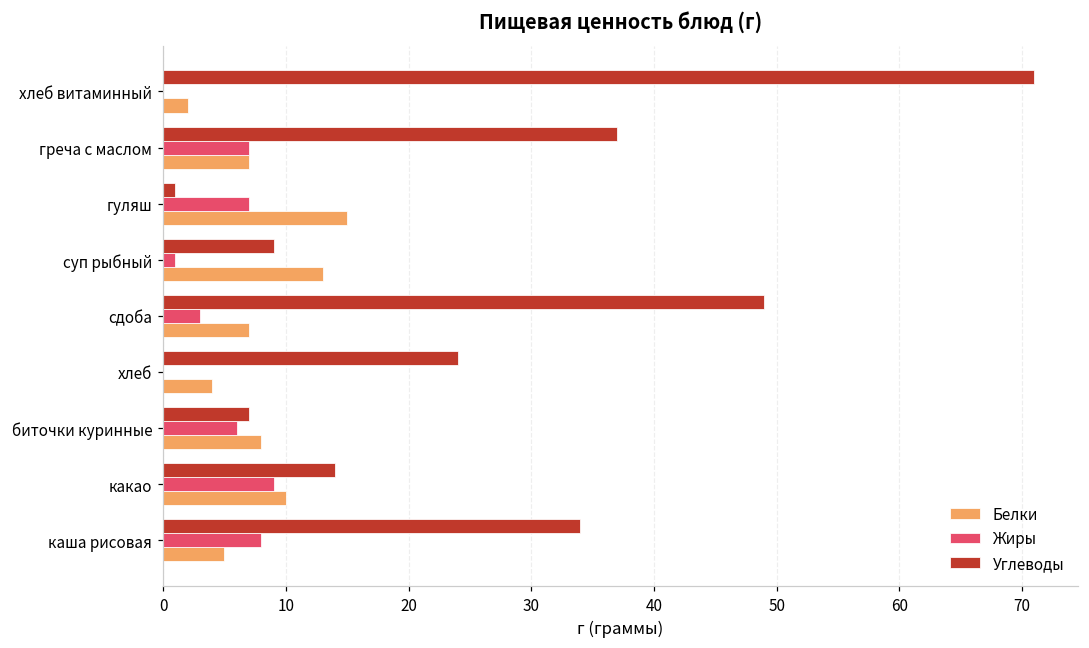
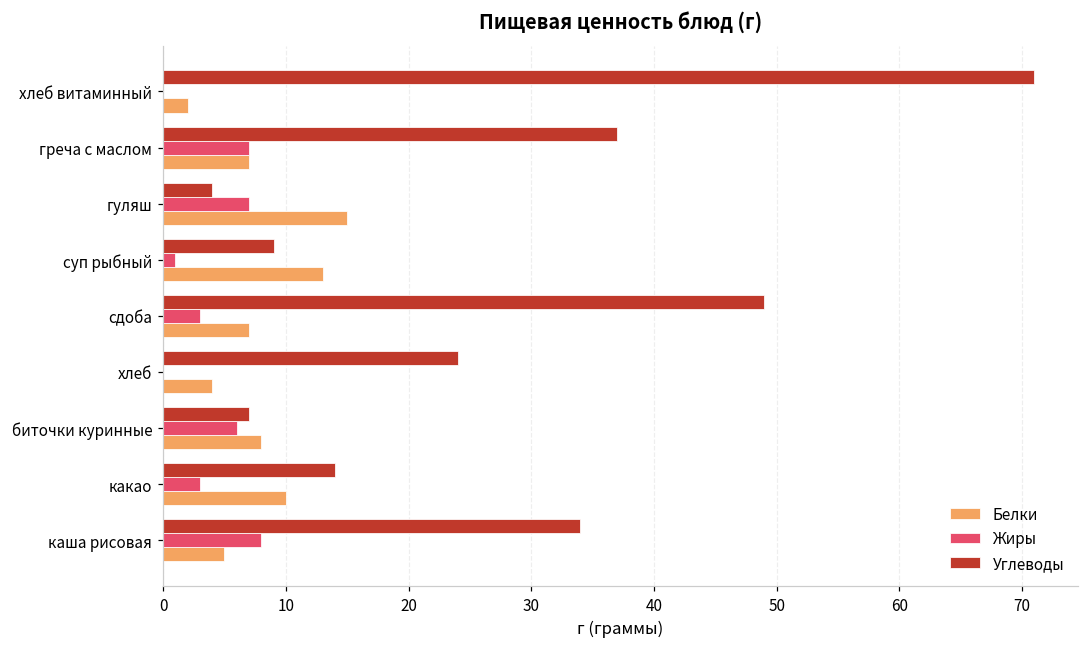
Углеводы, гуляш: 1 -> 4
Жиры, какао: 9 -> 3
